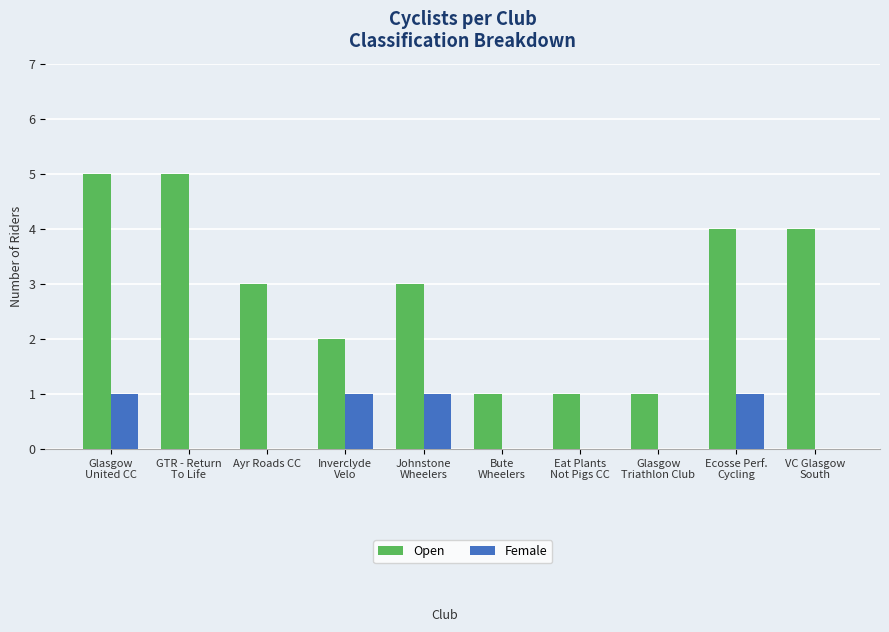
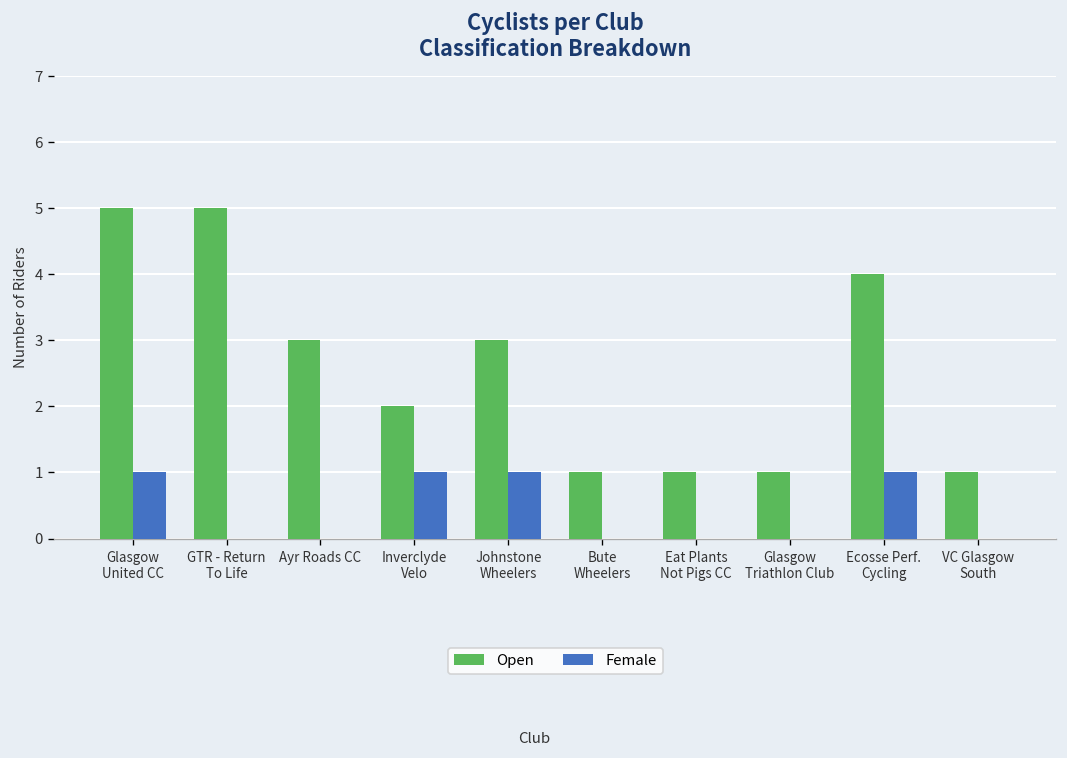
Open, VC Glasgow South: 4 -> 1
